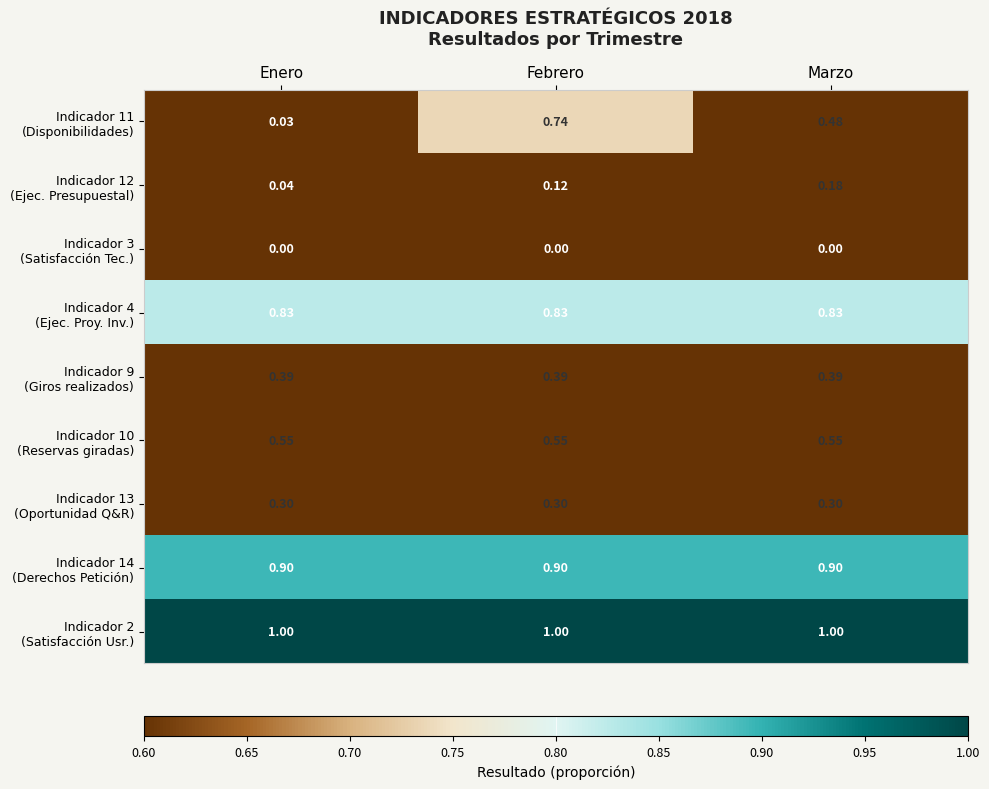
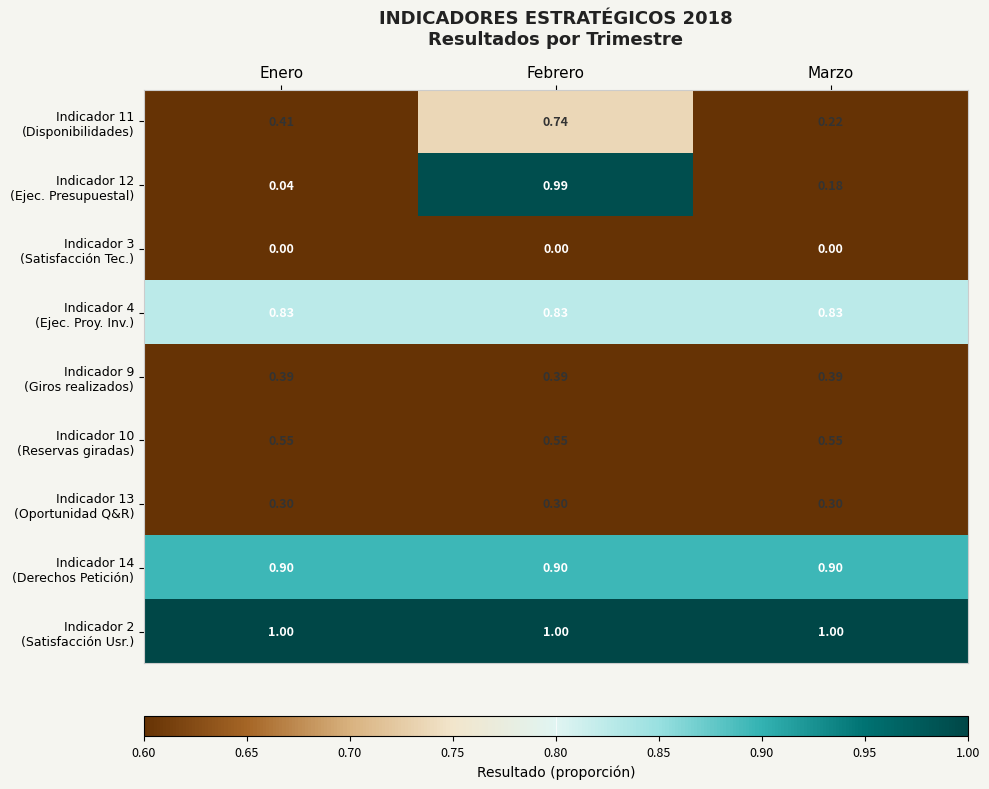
Indicador 11 (Disponibilidades), Enero: 0.03 -> 0.41
Indicador 11 (Disponibilidades), Marzo: 0.48 -> 0.22
Indicador 12 (Ejec. Presupuestal), Febrero: 0.12 -> 0.99
